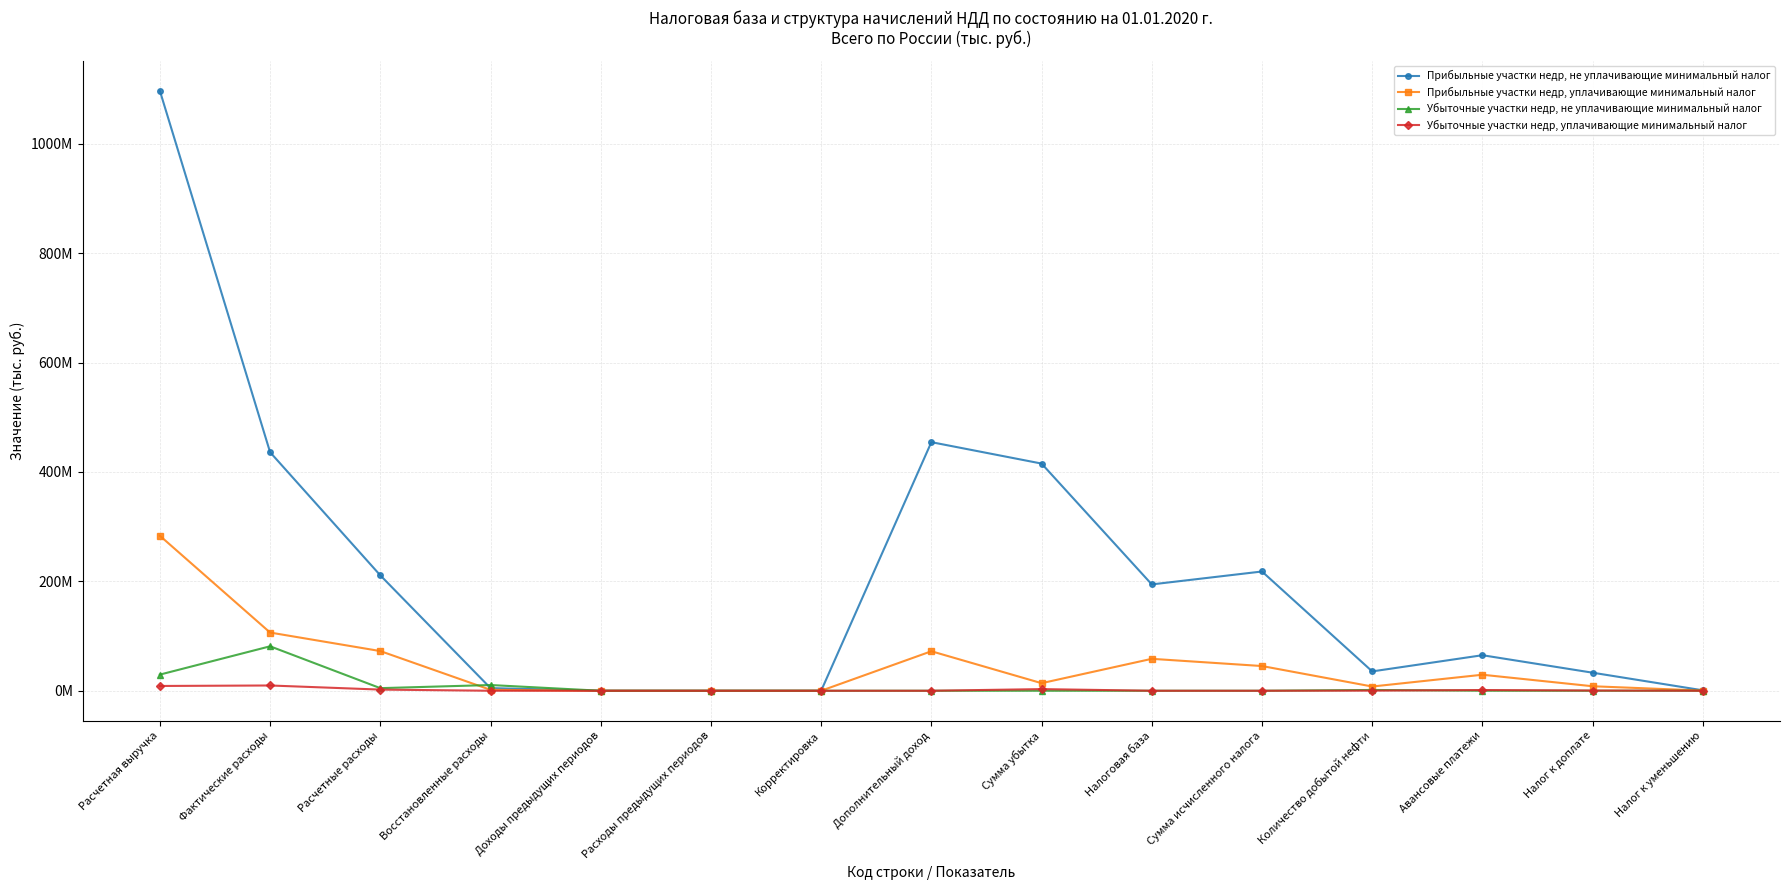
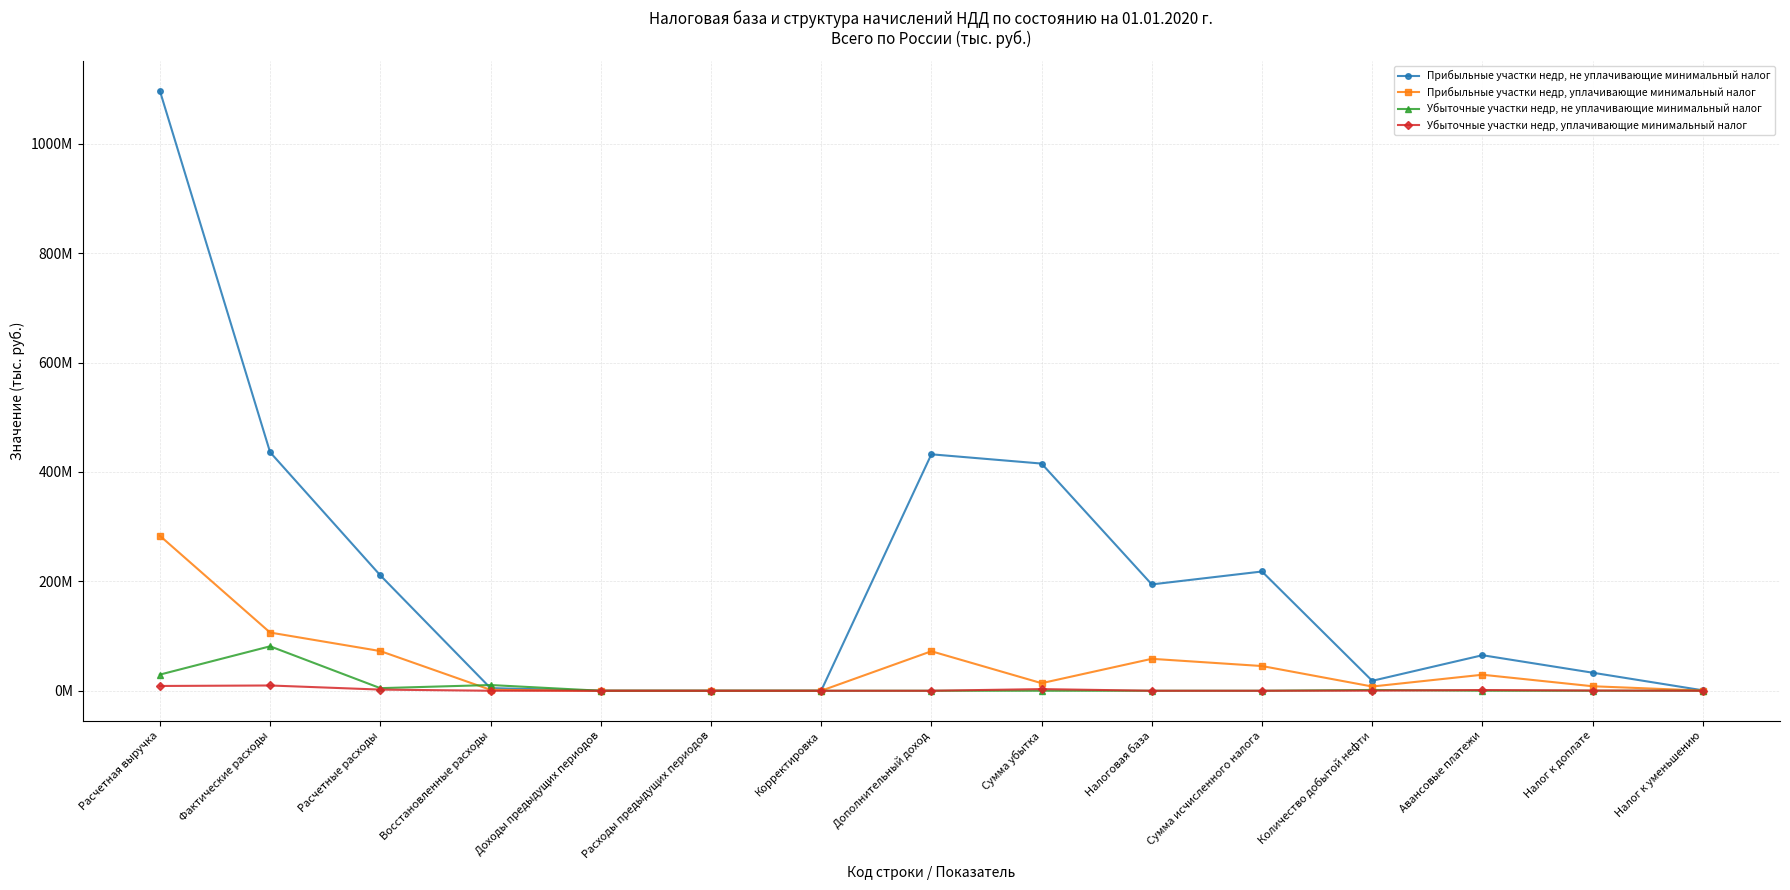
Прибыльные участки недр, не уплачивающие минимальный налог, Дополнительный доход: 450000000 -> 430000000
Прибыльные участки недр, не уплачивающие минимальный налог, Количество добытой нефти: 40000000 -> 20000000
